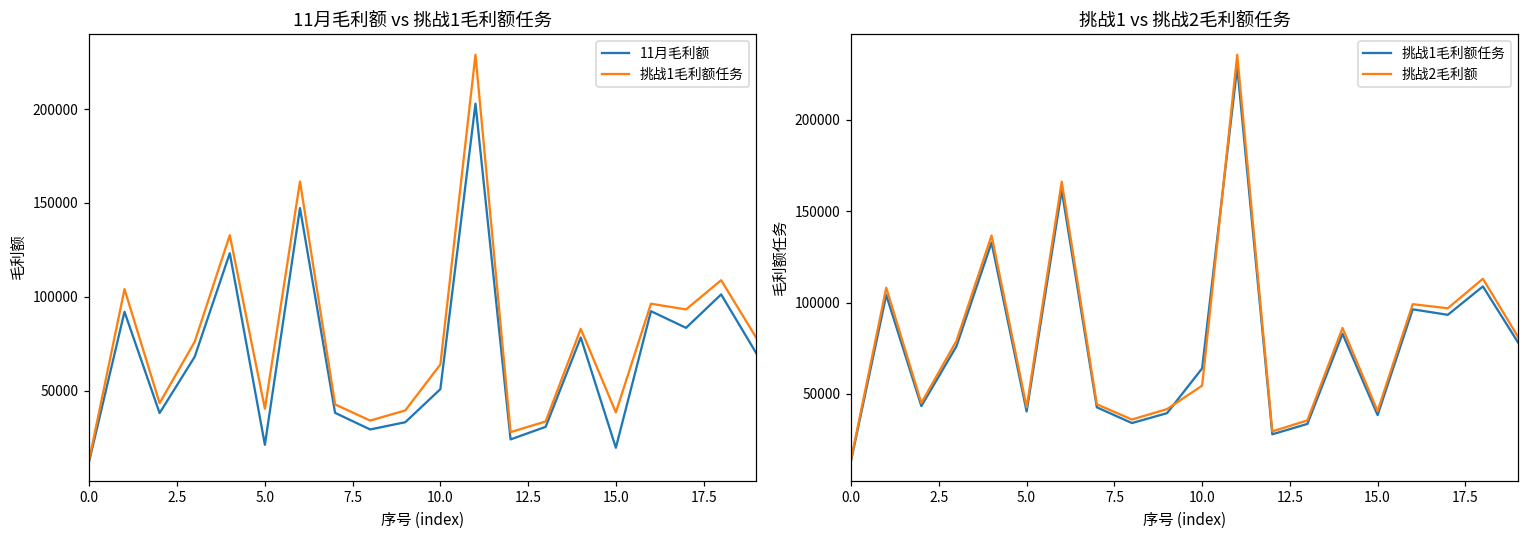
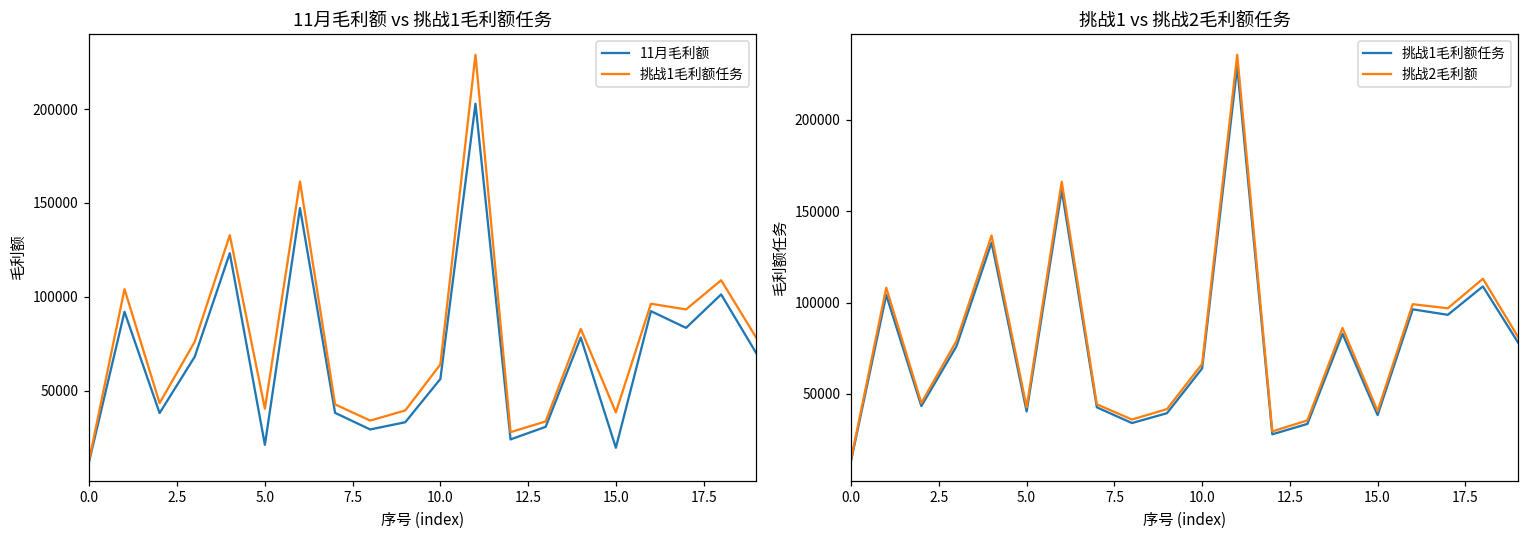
11月毛利额 vs 挑战1毛利额任务, 11月毛利额, 10.0: 51000 -> 56000
挑战1 vs 挑战2毛利额任务, 挑战2毛利额, 10.0: 55000 -> 66000
